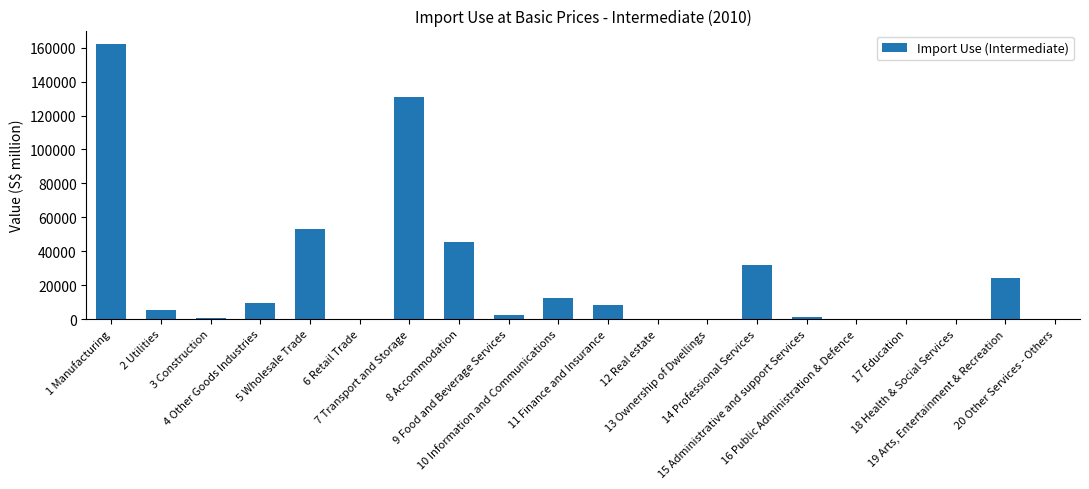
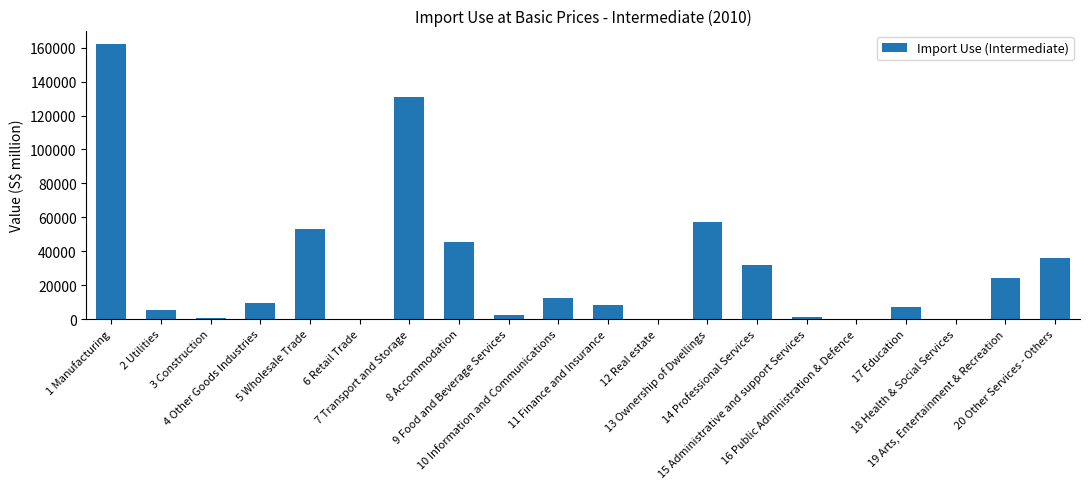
13 Ownership of Dwellings: 0 -> 57000
17 Education: 0 -> 7000
20 Other Services - Others: 0 -> 36000
